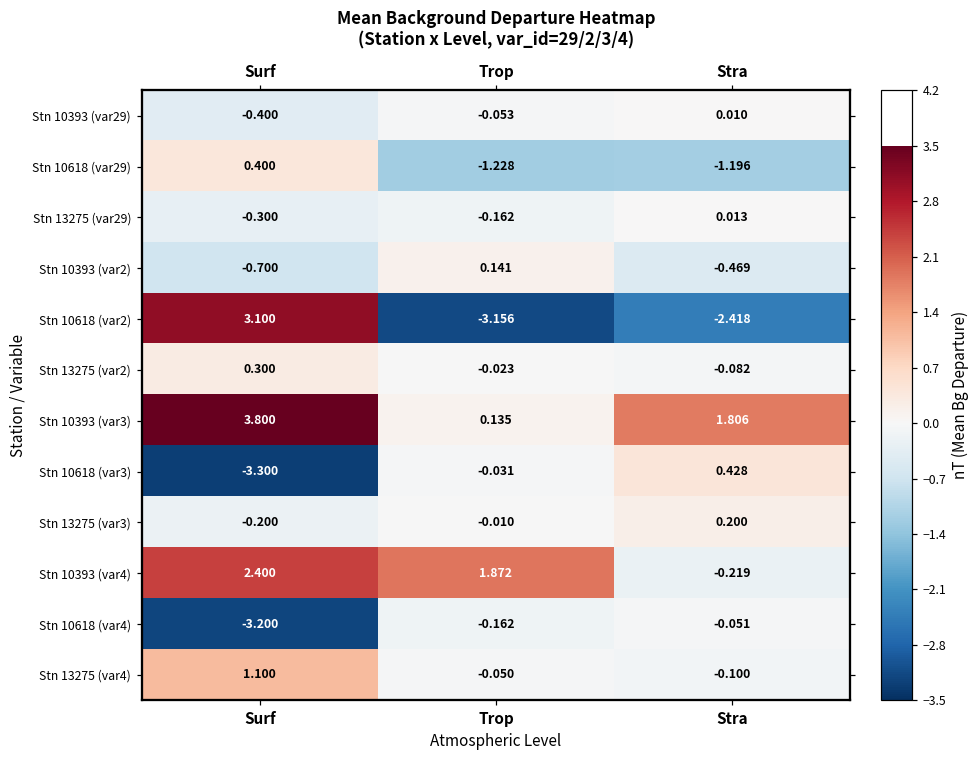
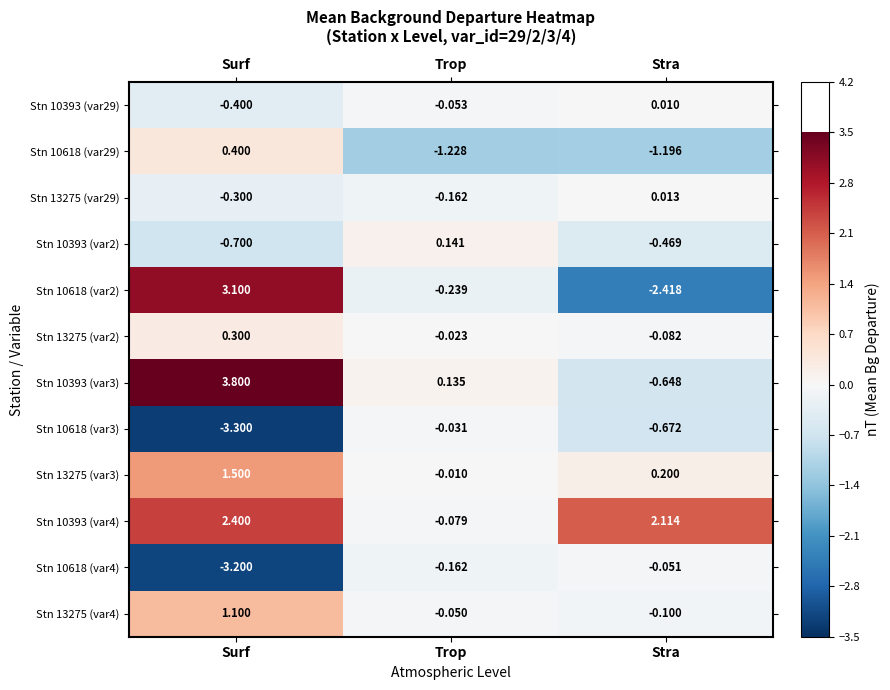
Stn 10618 (var2), Trop: -3.156 -> -0.239
Stn 10393 (var3), Stra: 1.806 -> -0.648
Stn 10618 (var3), Stra: 0.428 -> -0.672
Stn 13275 (var3), Surf: -0.200 -> 1.500
Stn 10393 (var4), Trop: 1.872 -> -0.079
Stn 10393 (var4), Stra: -0.219 -> 2.114
